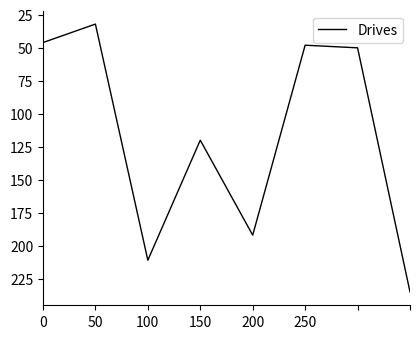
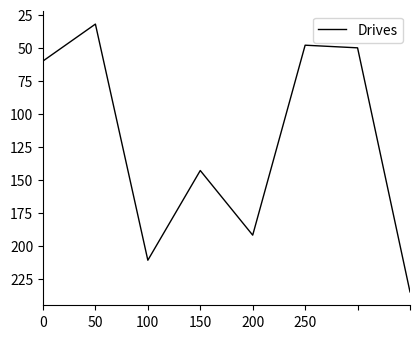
0: 46 -> 60
150: 120 -> 143
